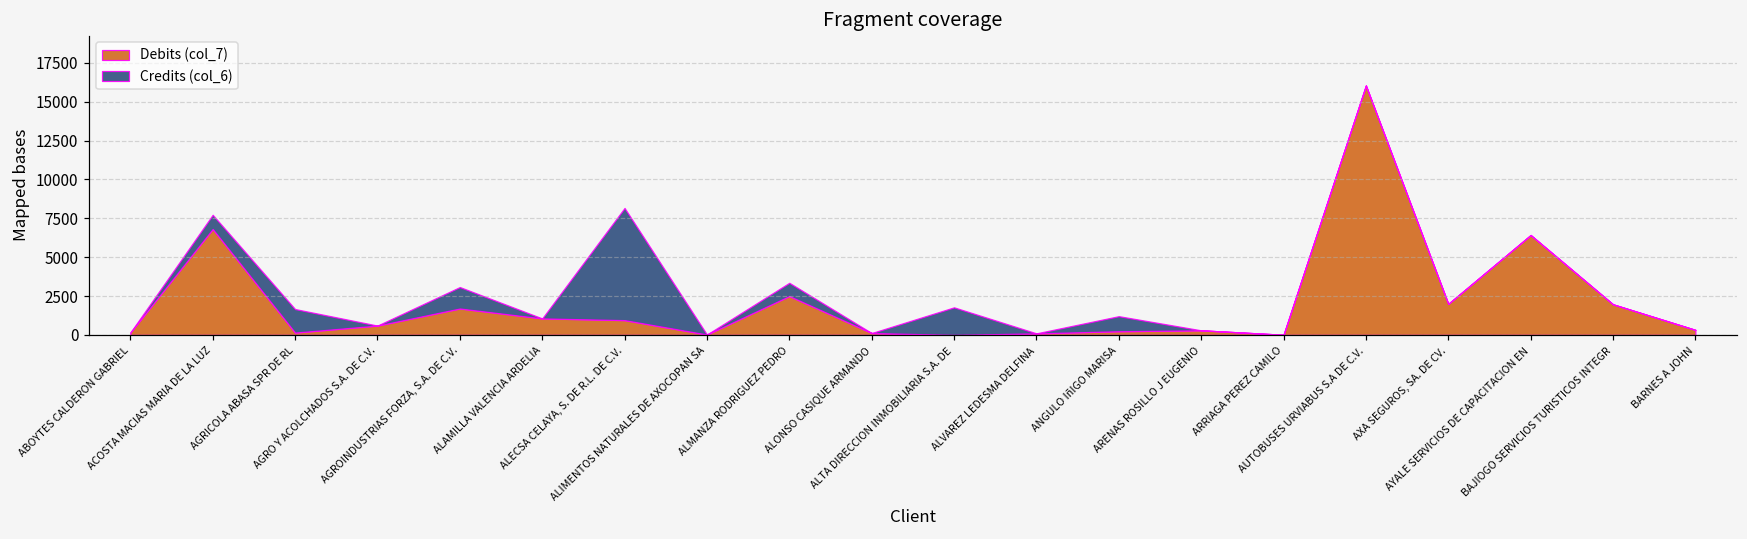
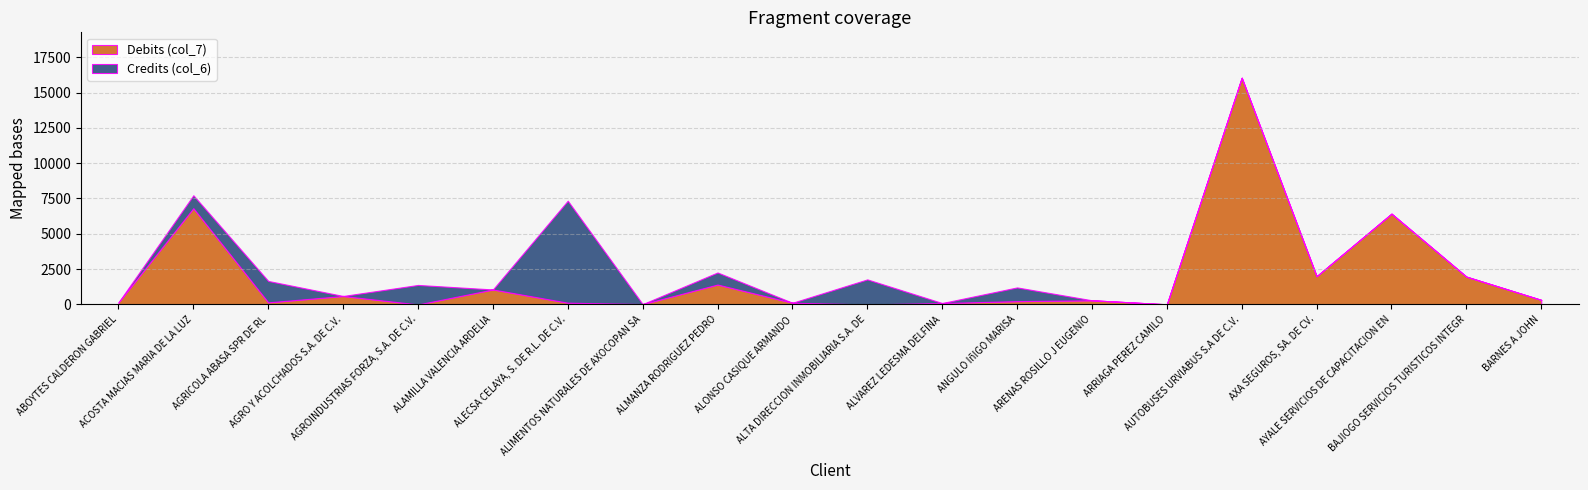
Debits (col_7), AGROINDUSTRIAS FORZA, S.A. DE C.V.: 1700 -> 0
Debits (col_7), ALECSA CELAYA, S. DE R.L. DE C.V.: 1000 -> 100
Debits (col_7), ALMANZA RODRIGUEZ PEDRO: 2500 -> 1400
